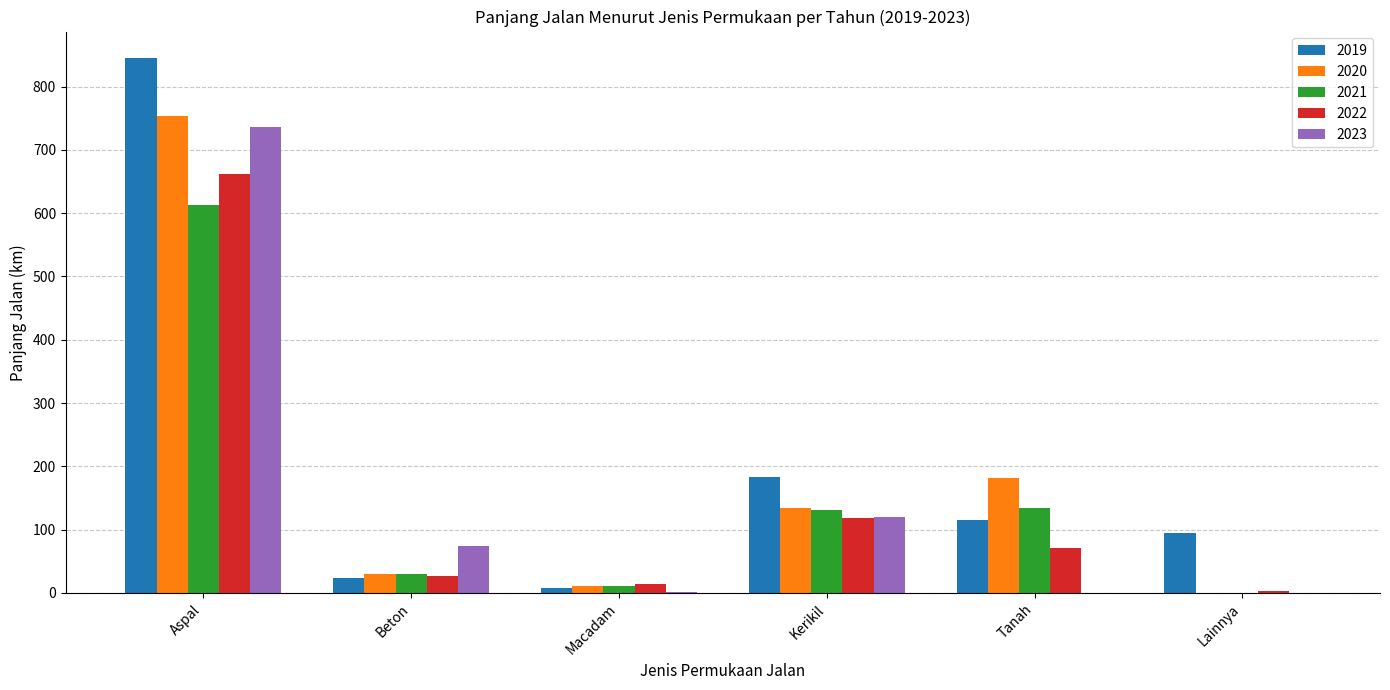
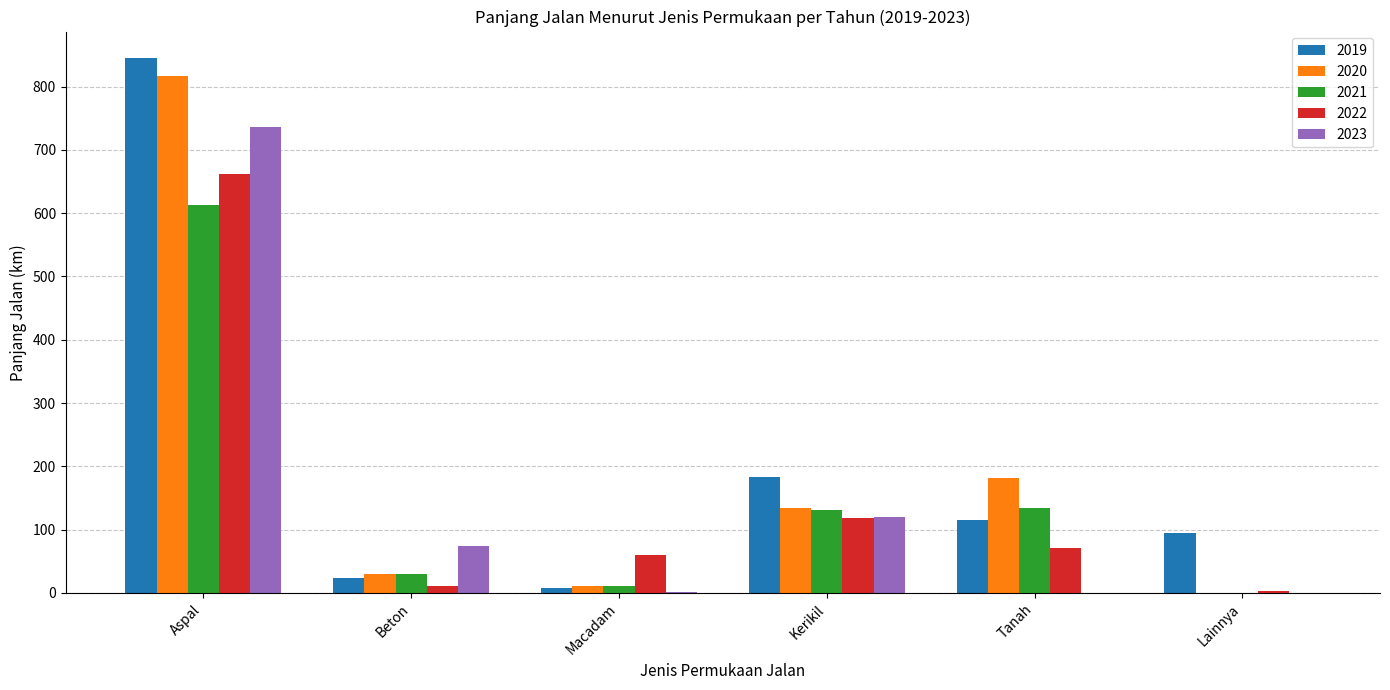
2020, Aspal: 750 -> 820
2022, Beton: 30 -> 10
2022, Macadam: 10 -> 60
